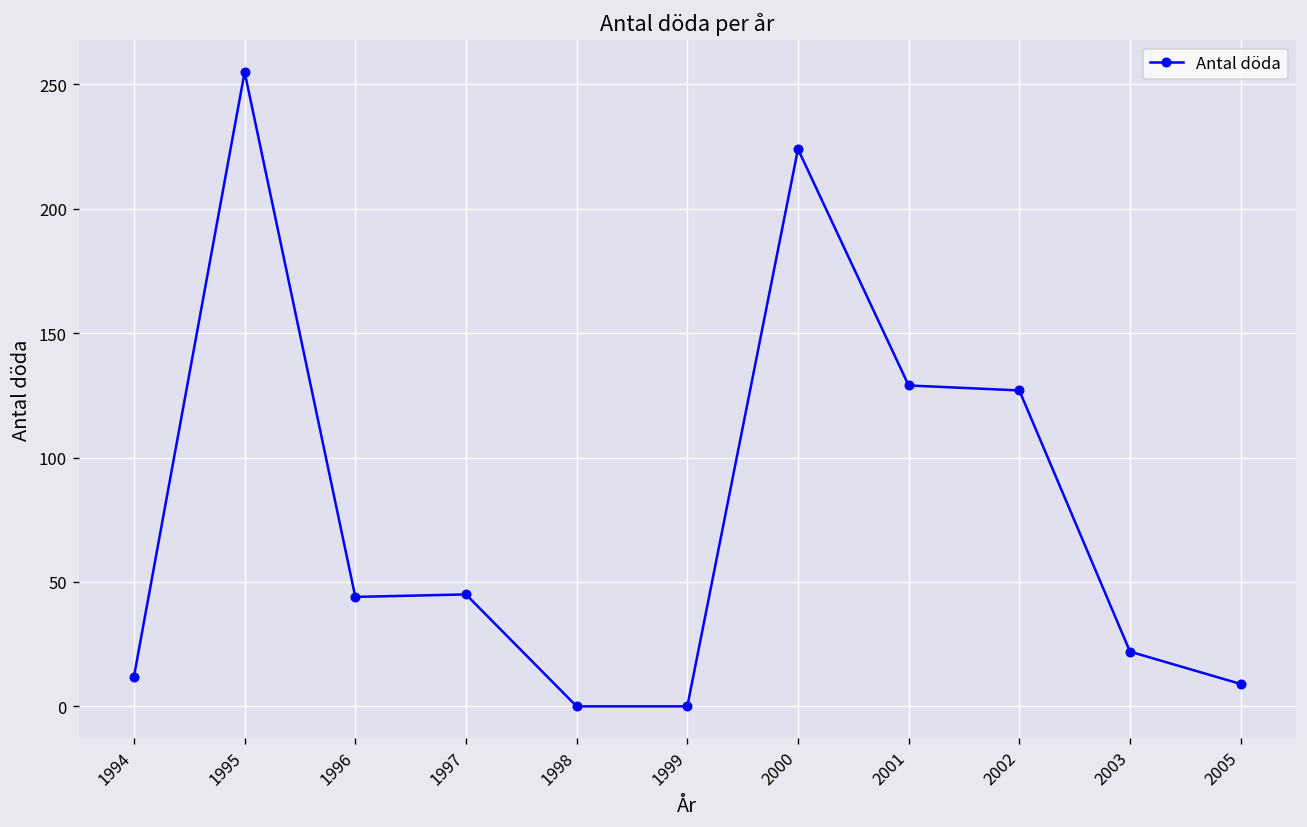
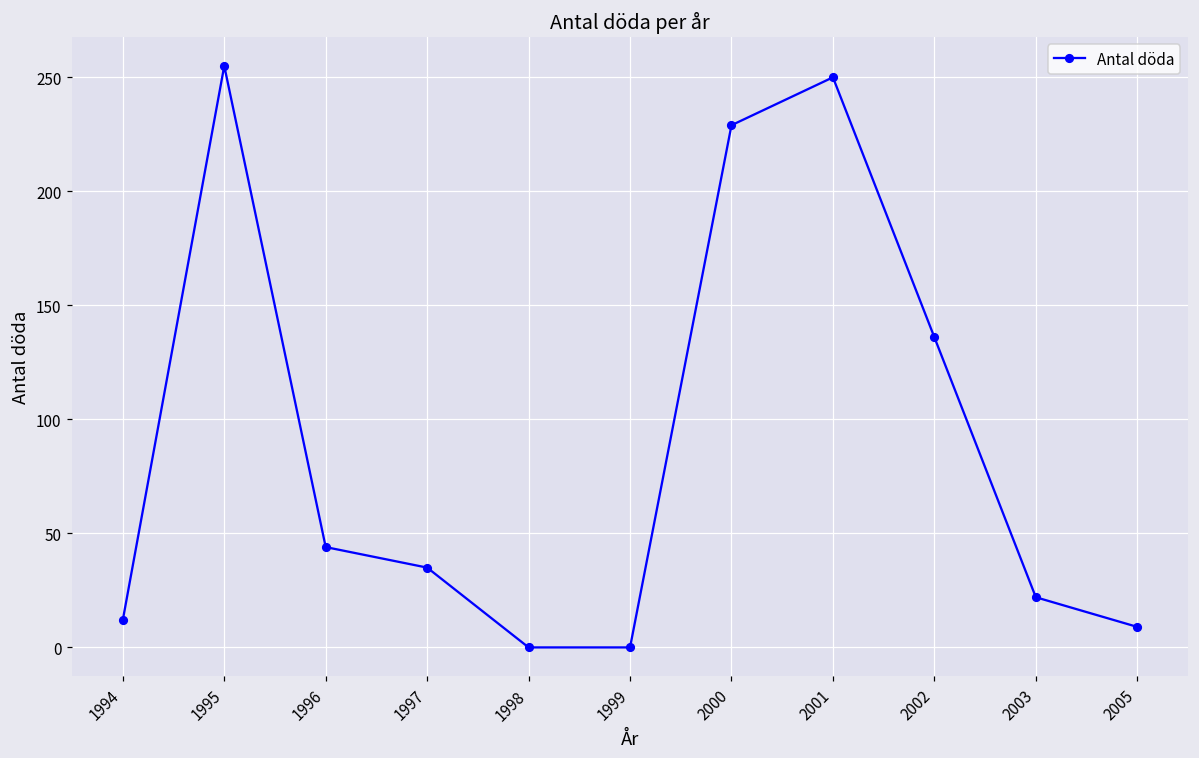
1997: 45 -> 35
2000: 224 -> 229
2001: 129 -> 250
2002: 127 -> 136
